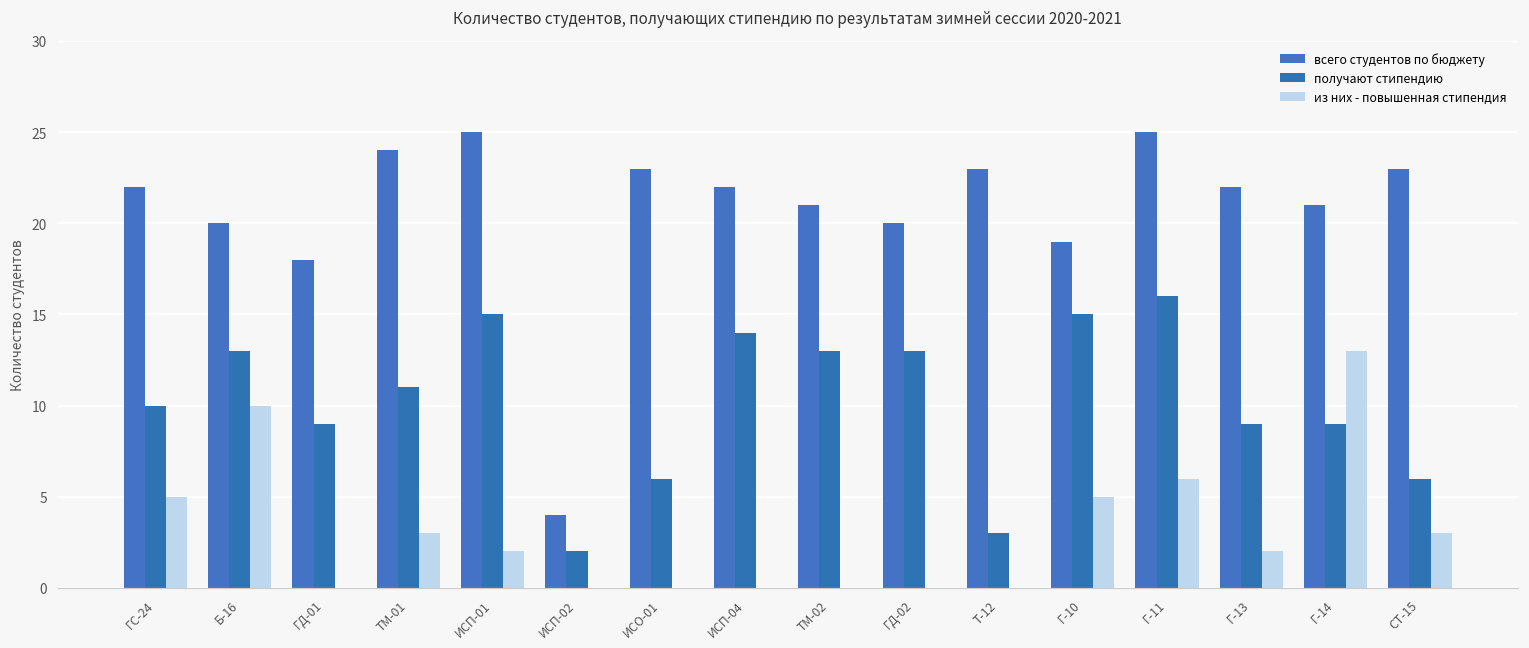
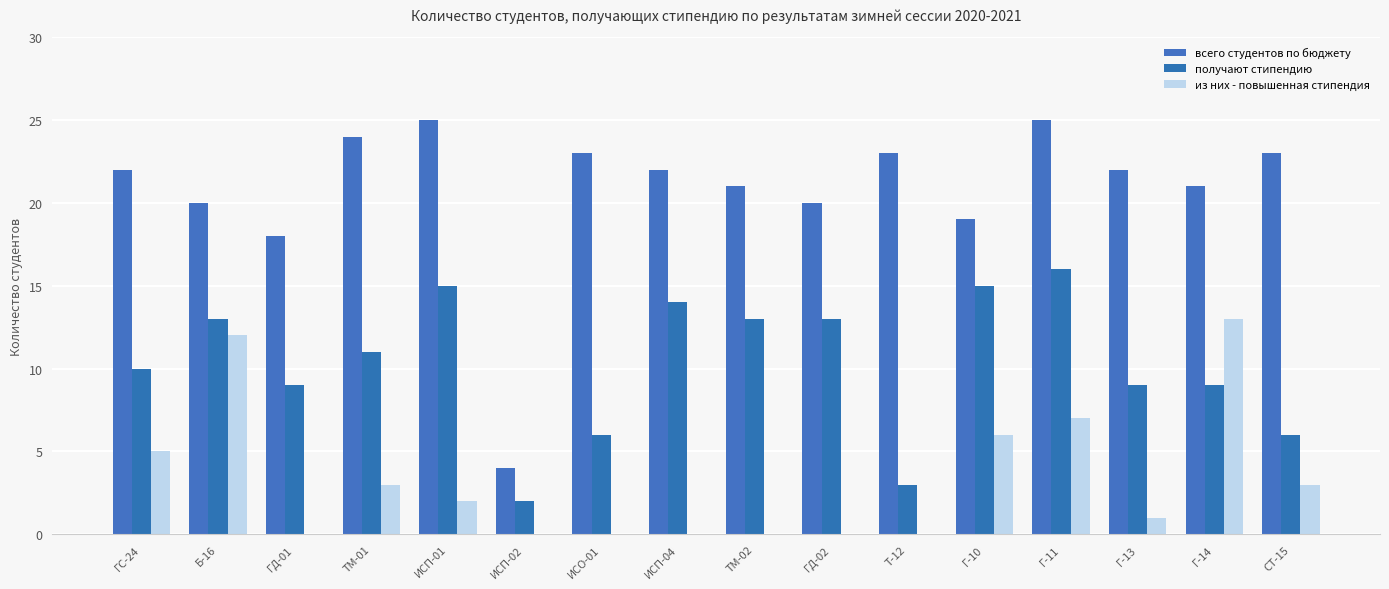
из них - повышенная стипендия, Б-16: 10 -> 12
из них - повышенная стипендия, Г-10: 5 -> 6
из них - повышенная стипендия, Г-11: 6 -> 7
из них - повышенная стипендия, Г-13: 2 -> 1
